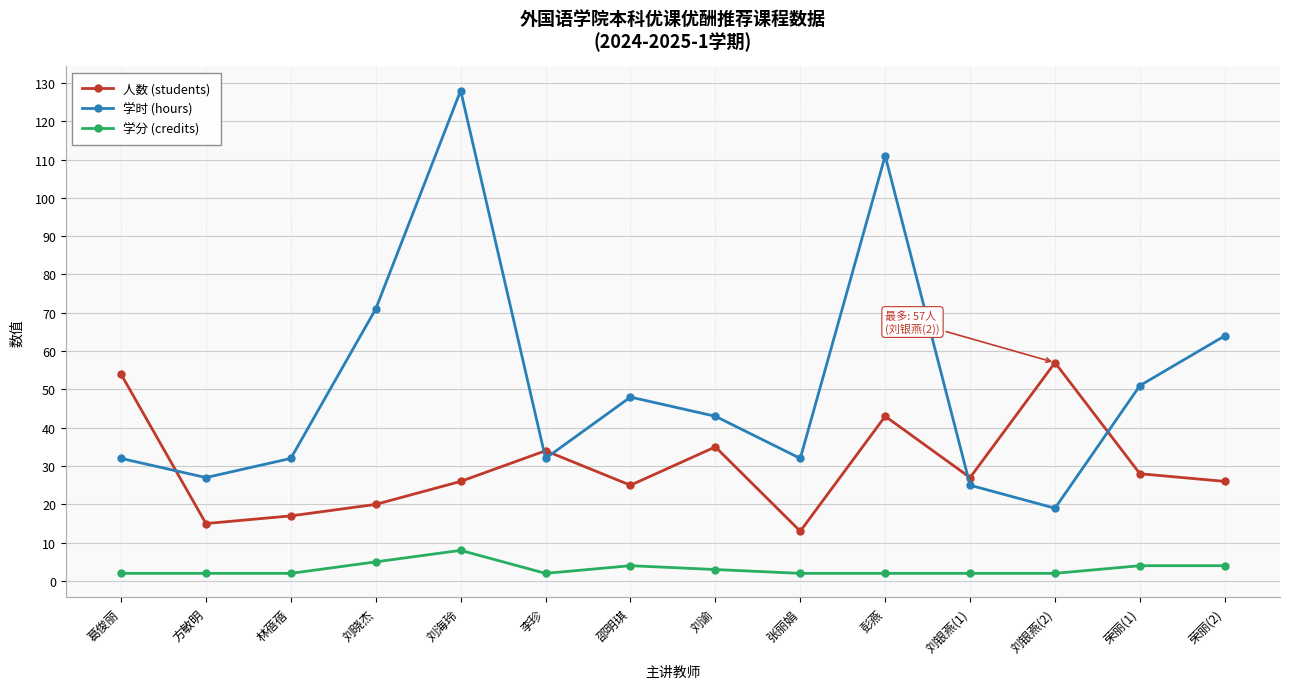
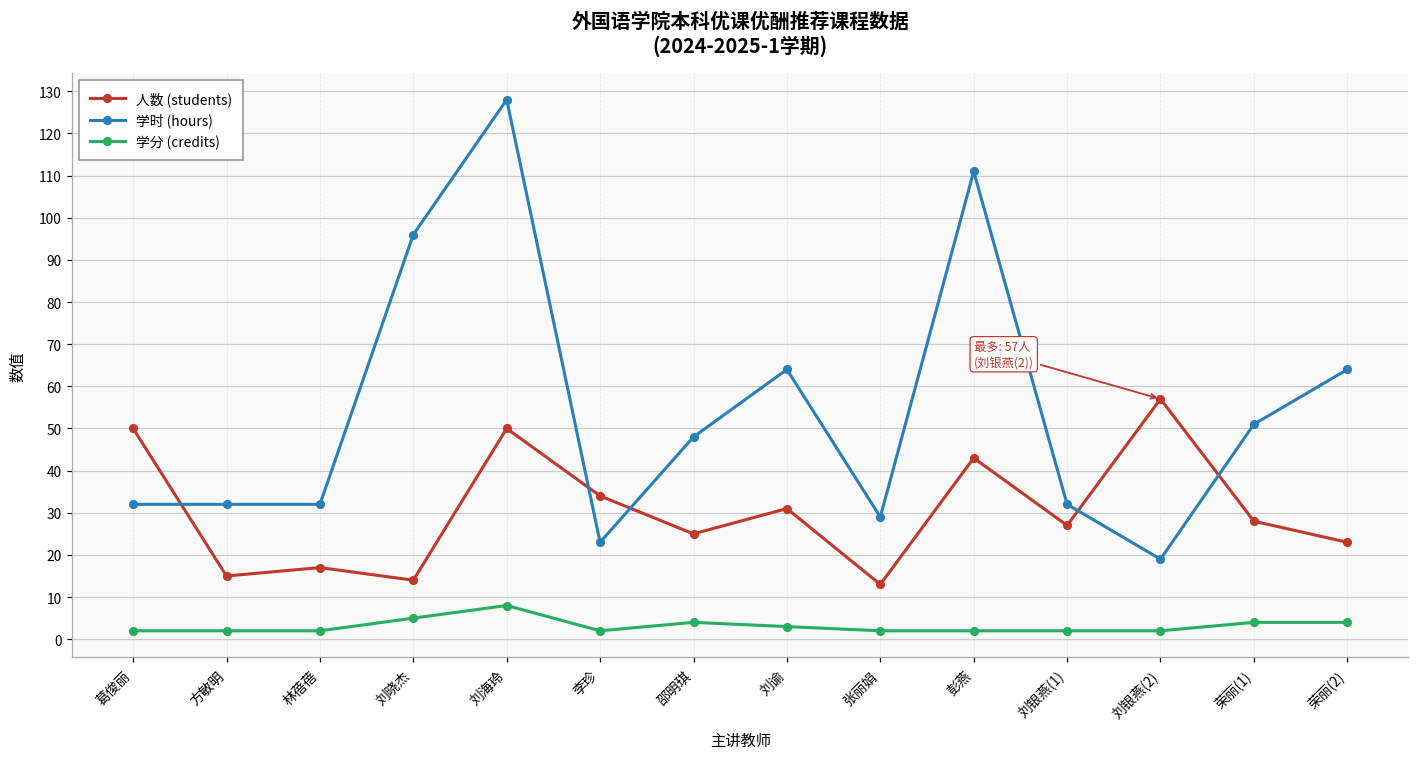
人数 (students), 葛俊丽: 54 -> 50
学时 (hours), 方敏明: 27 -> 32
人数 (students), 刘晓杰: 20 -> 14
学时 (hours), 刘晓杰: 71 -> 96
人数 (students), 刘海玲: 26 -> 50
学时 (hours), 李珍: 32 -> 23
人数 (students), 刘谕: 35 -> 31
学时 (hours), 刘谕: 43 -> 64
学时 (hours), 张丽娟: 32 -> 29
学时 (hours), 刘银燕(1): 25 -> 32
人数 (students), 荣丽(2): 26 -> 23
